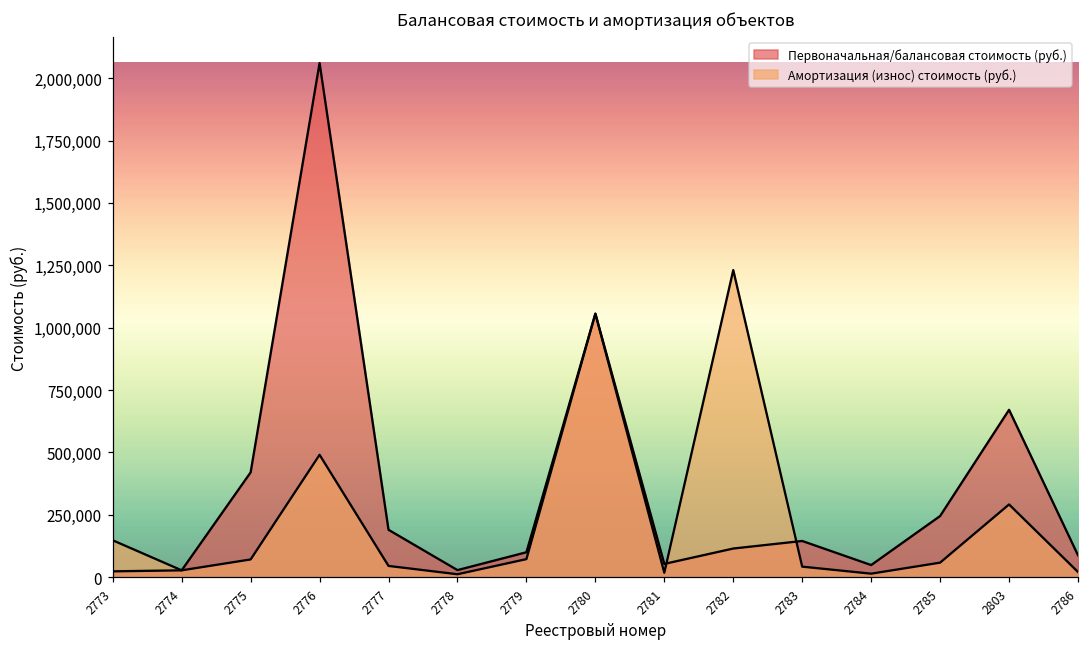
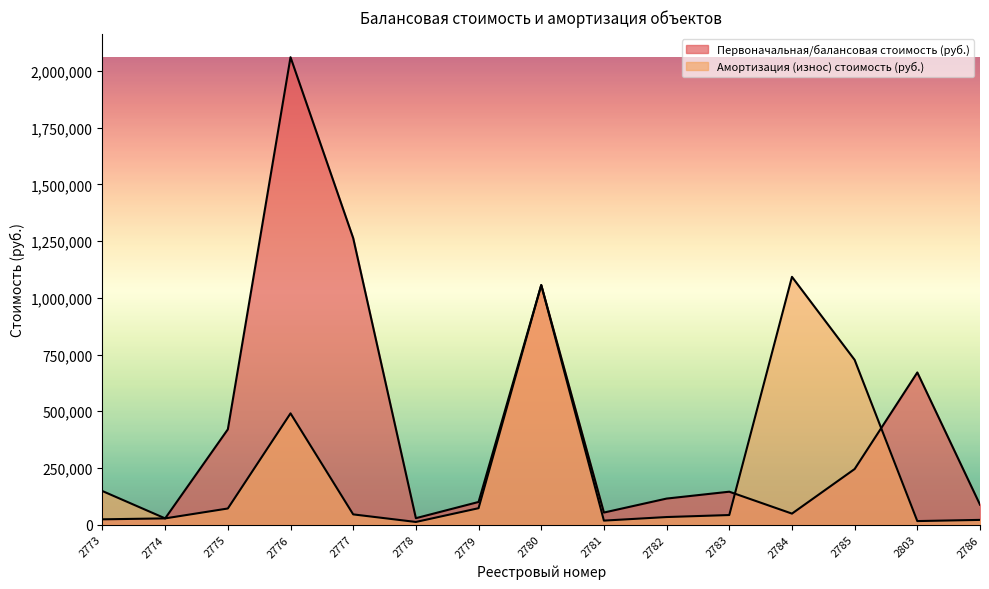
Первоначальная/балансовая стоимость (руб.), 2777: 190,000 -> 1,260,000
Амортизация (износ) стоимость (руб.), 2782: 1,230,000 -> 30,000
Амортизация (износ) стоимость (руб.), 2784: 10,000 -> 1,090,000
Амортизация (износ) стоимость (руб.), 2785: 60,000 -> 730,000
Амортизация (износ) стоимость (руб.), 2803: 290,000 -> 20,000
